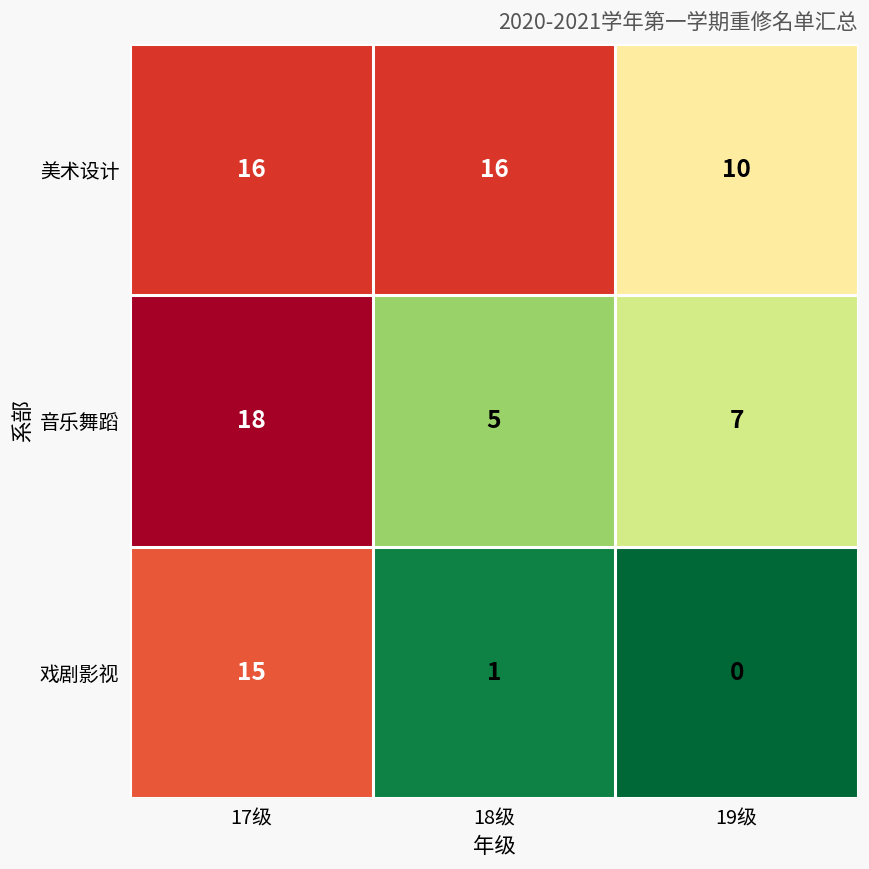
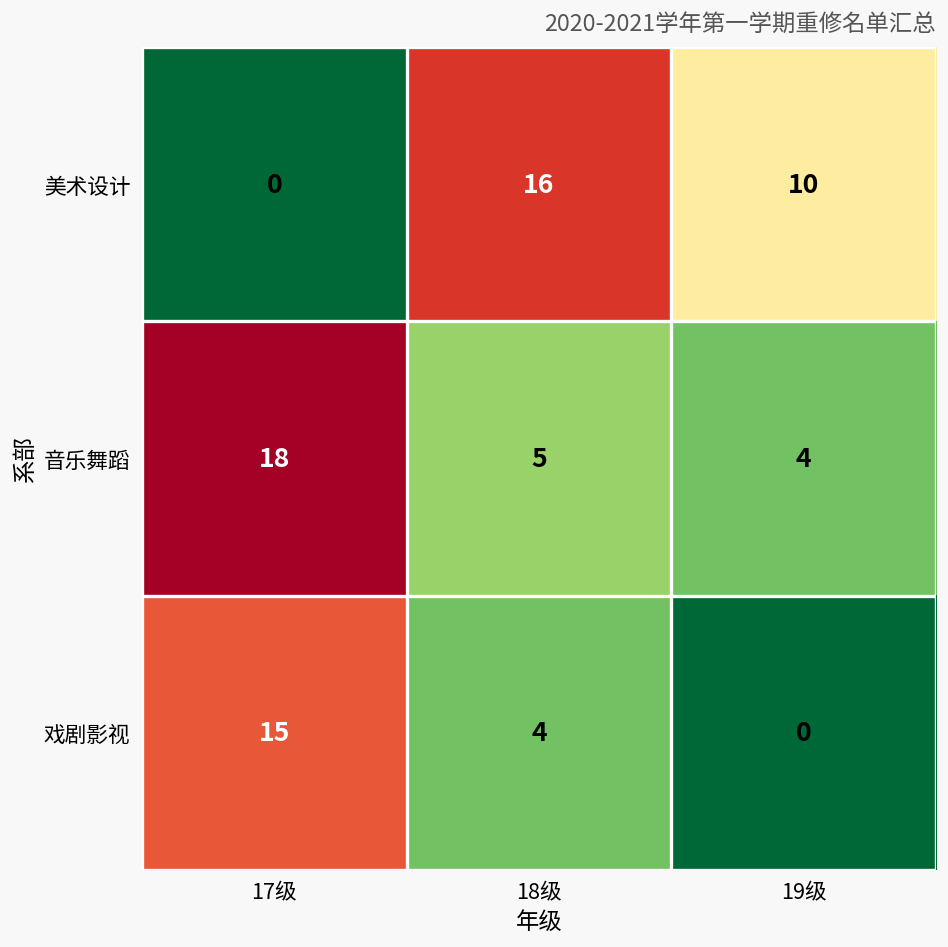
美术设计, 17级: 16 -> 0
音乐舞蹈, 19级: 7 -> 4
戏剧影视, 18级: 1 -> 4
